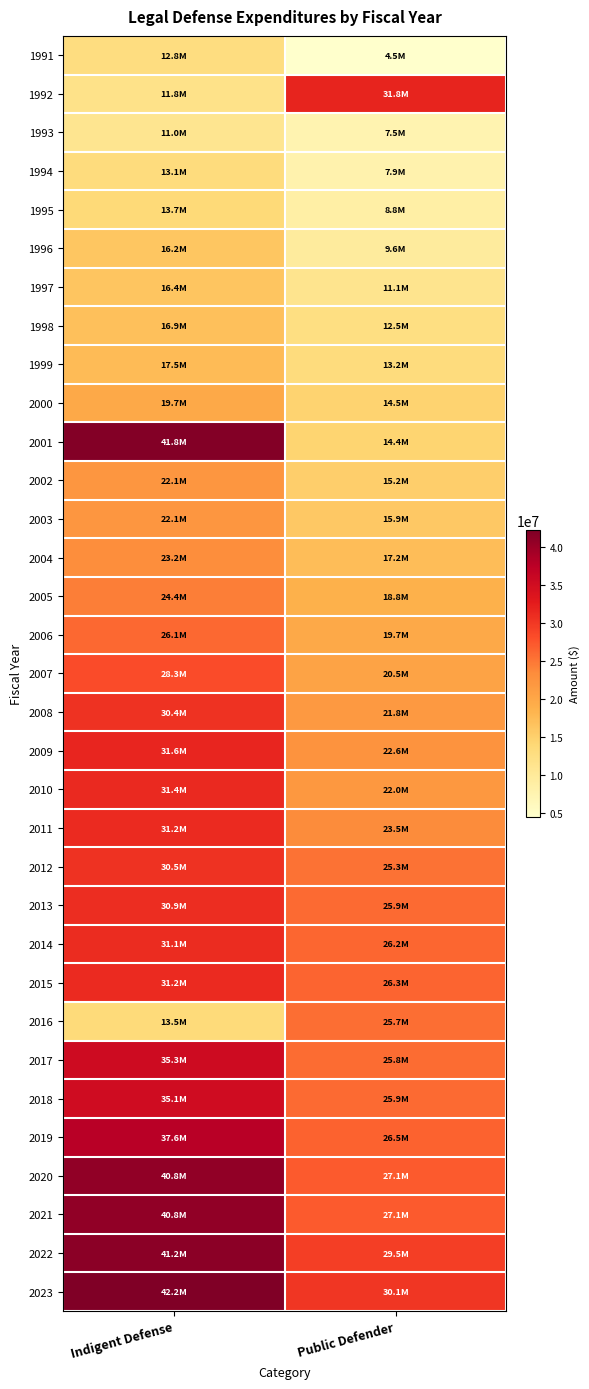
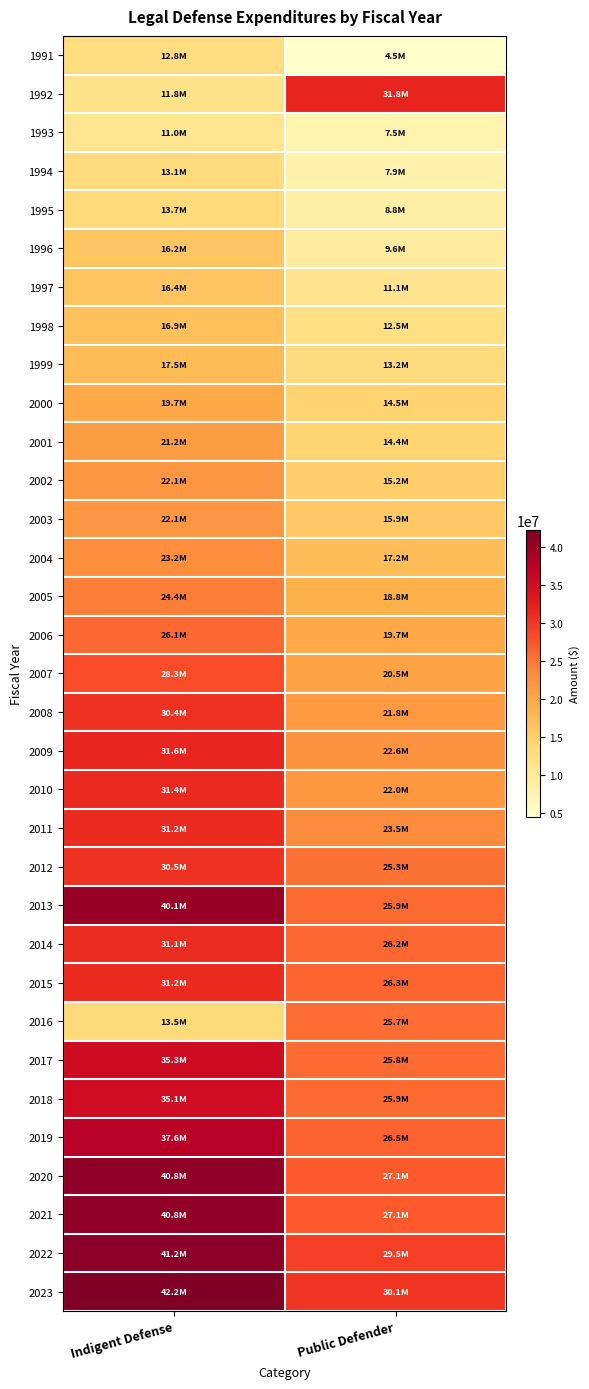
2001, Indigent Defense: 41.8M -> 21.2M
2013, Indigent Defense: 30.9M -> 40.1M
